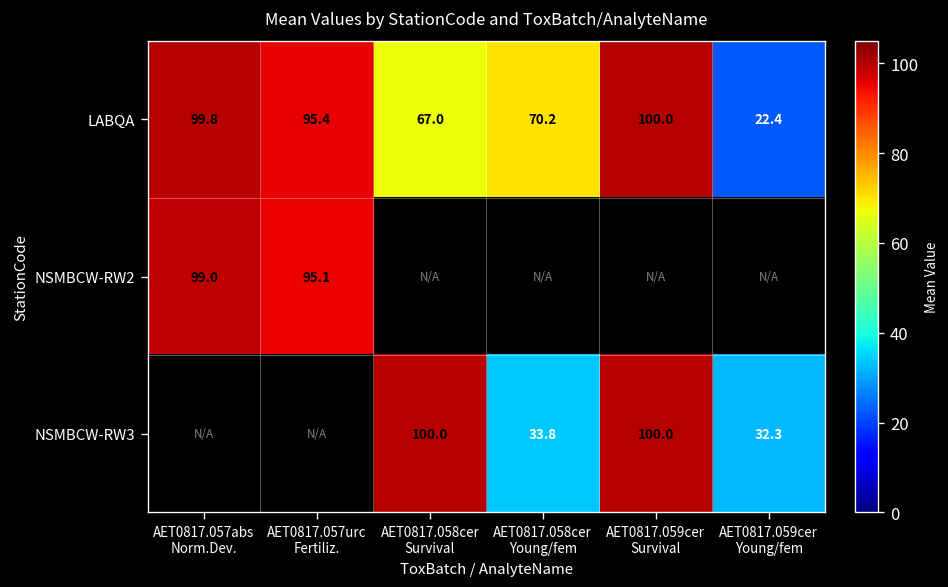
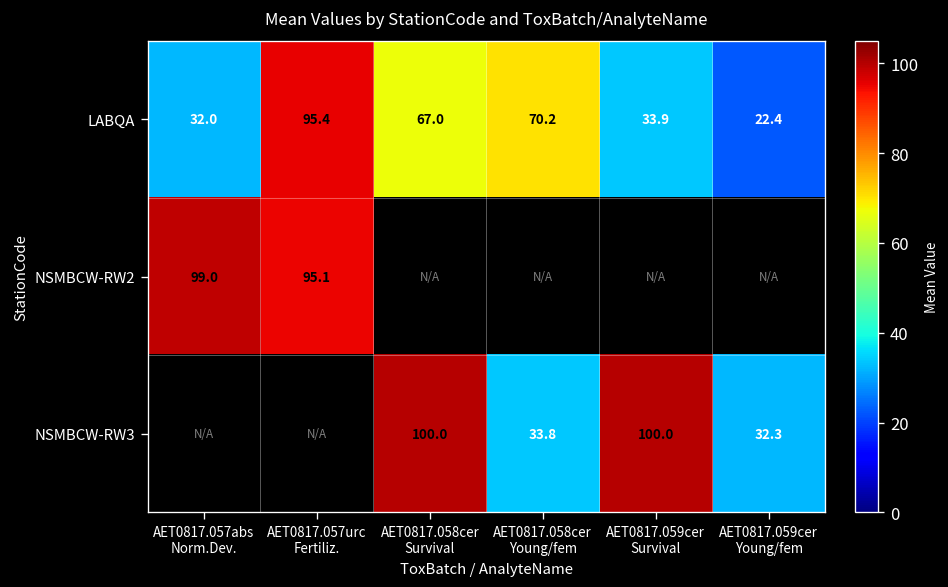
LABQA, AET0817.057abs Norm.Dev.: 99.8 -> 32.0
LABQA, AET0817.059cer Survival: 100.0 -> 33.9
